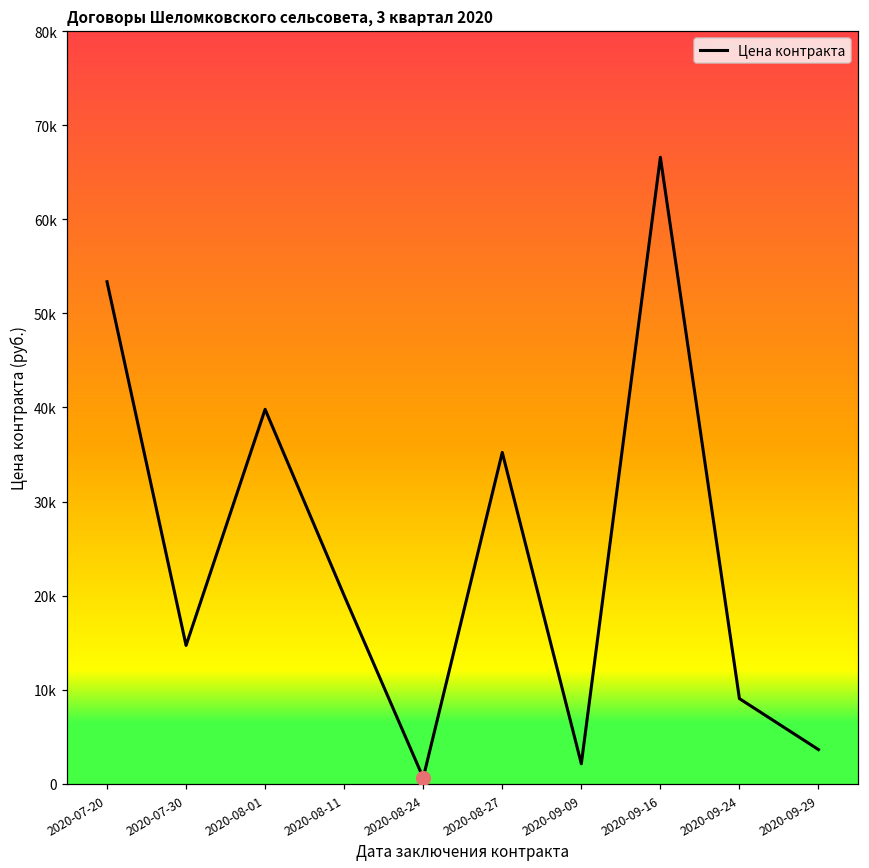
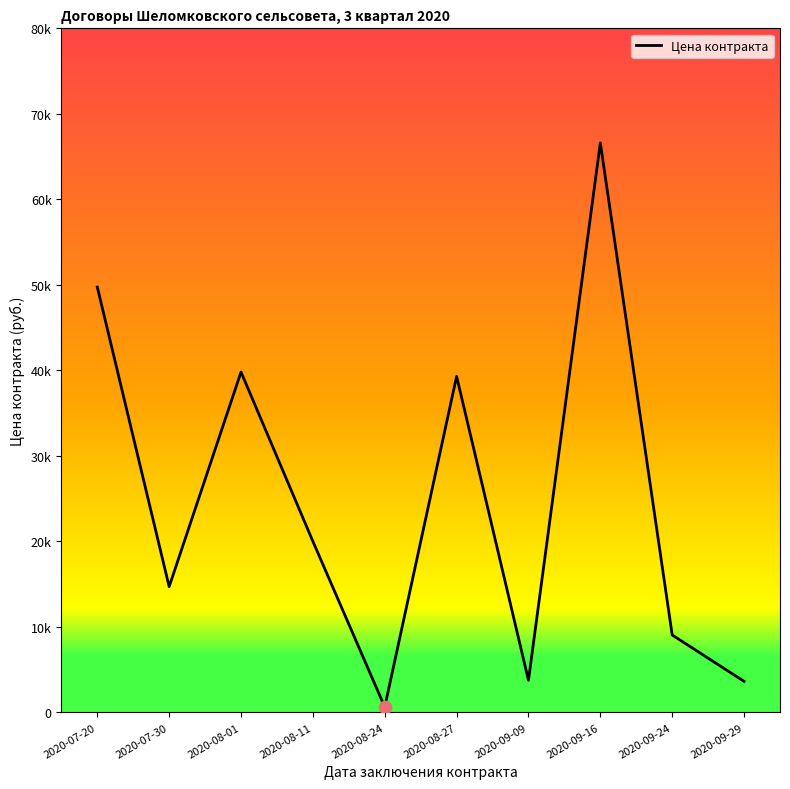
Цена контракта, 2020-07-20: 53000 -> 50000
Цена контракта, 2020-08-27: 35000 -> 39000
Цена контракта, 2020-09-09: 2000 -> 4000
